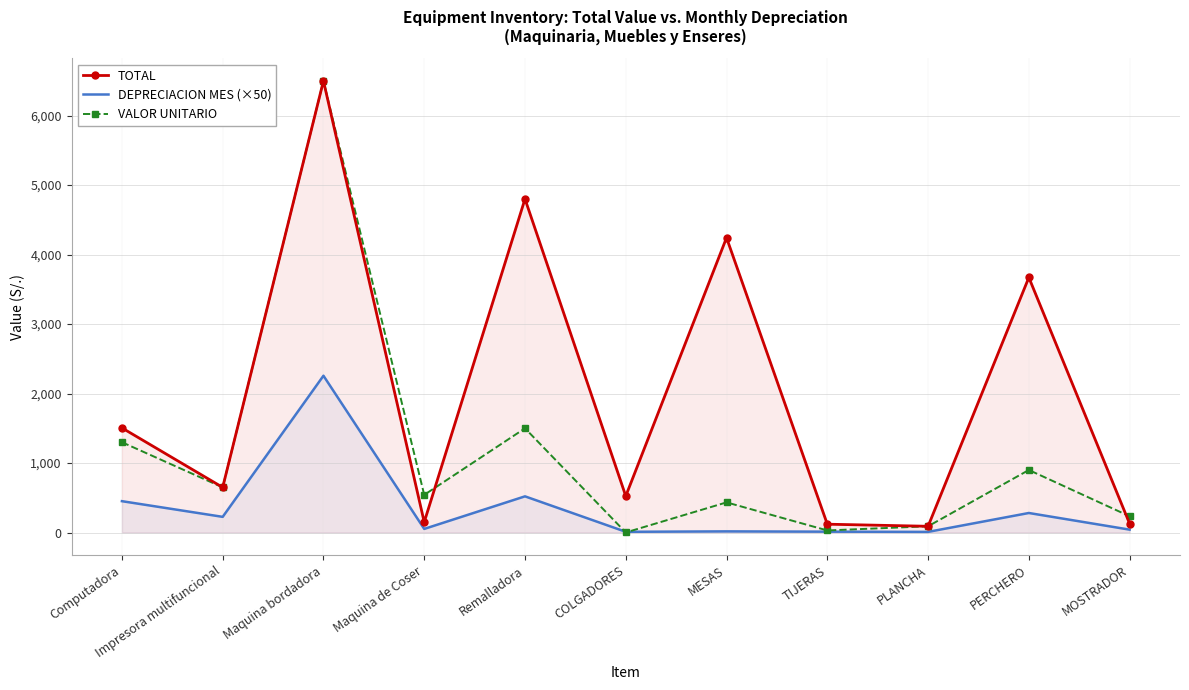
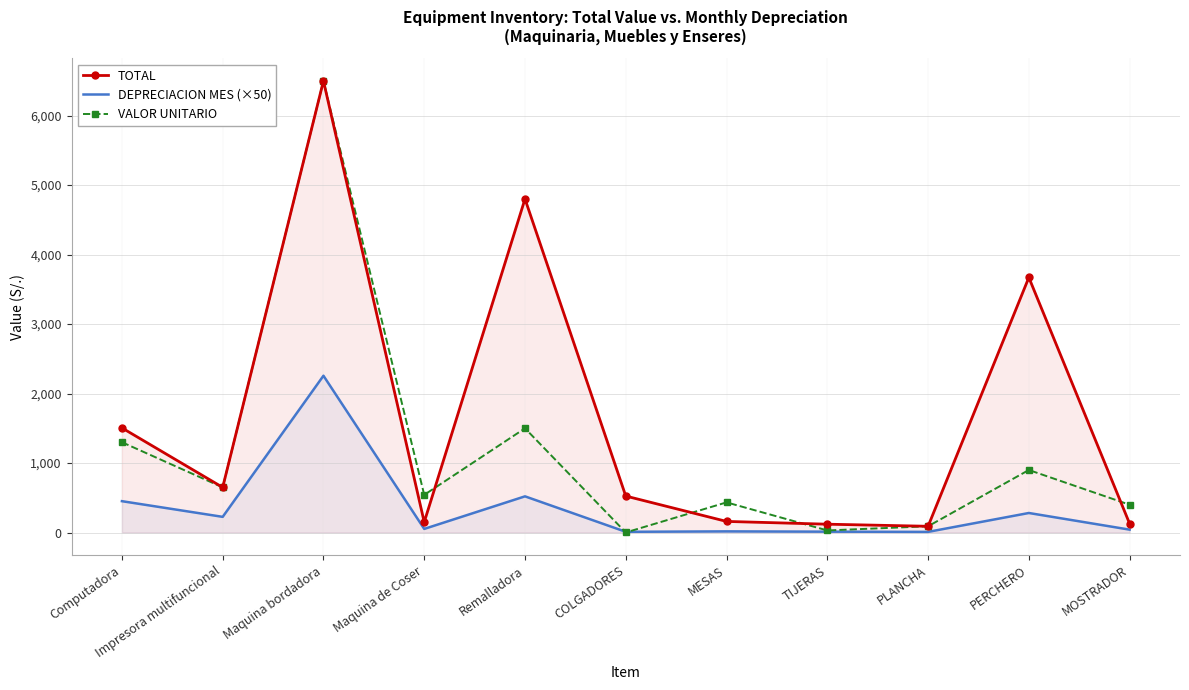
TOTAL, MESAS: 4,200 -> 200
VALOR UNITARIO, MOSTRADOR: 200 -> 400
